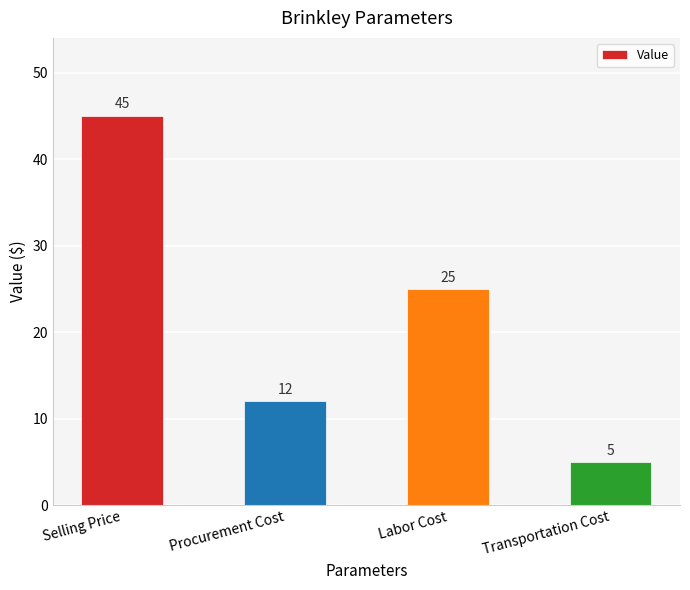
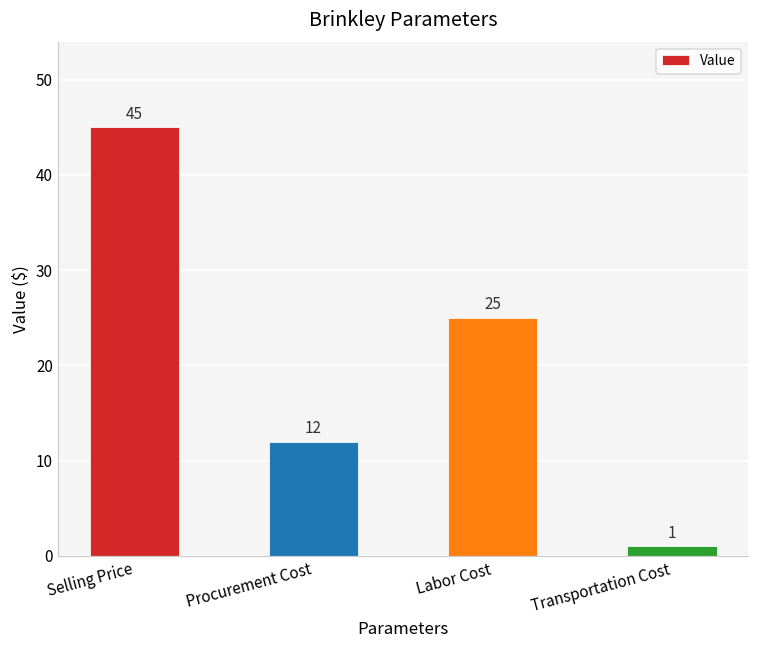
Transportation Cost: 5 -> 1
